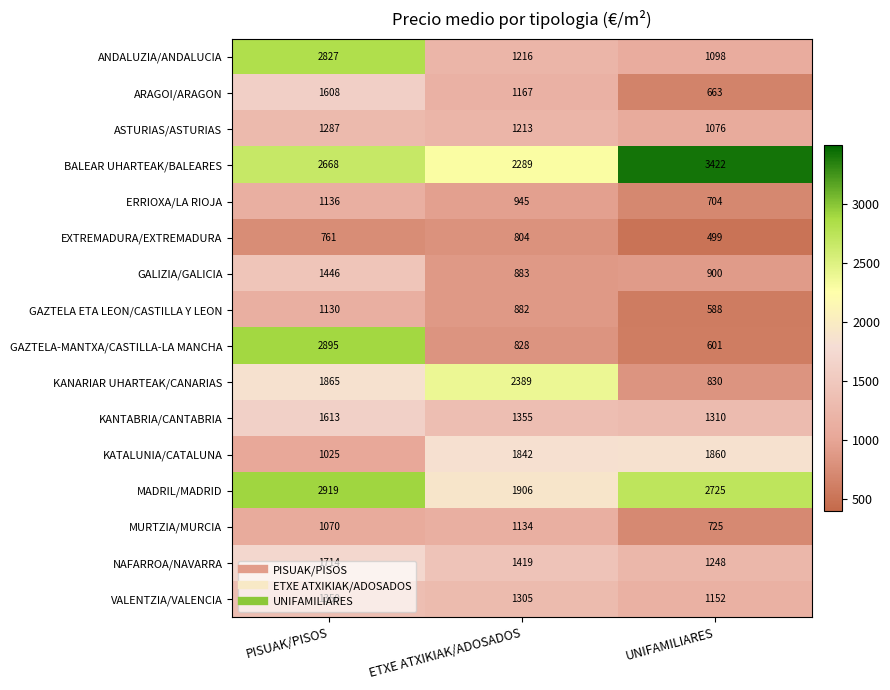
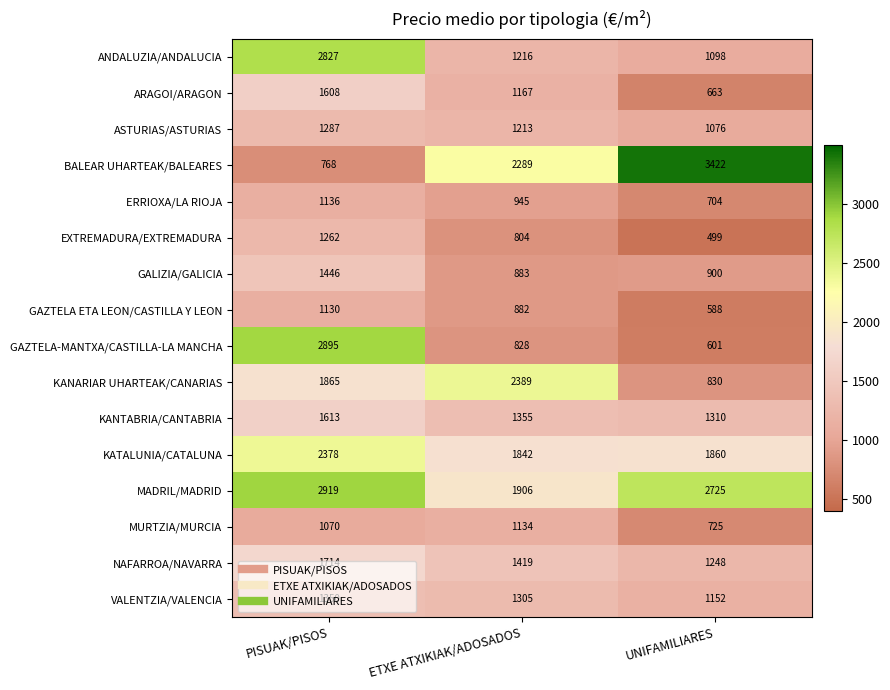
BALEAR UHARTEAK/BALEARES, PISUAK/PISOS: 2668 -> 768
EXTREMADURA/EXTREMADURA, PISUAK/PISOS: 761 -> 1262
KATALUNIA/CATALUNA, PISUAK/PISOS: 1025 -> 2378
